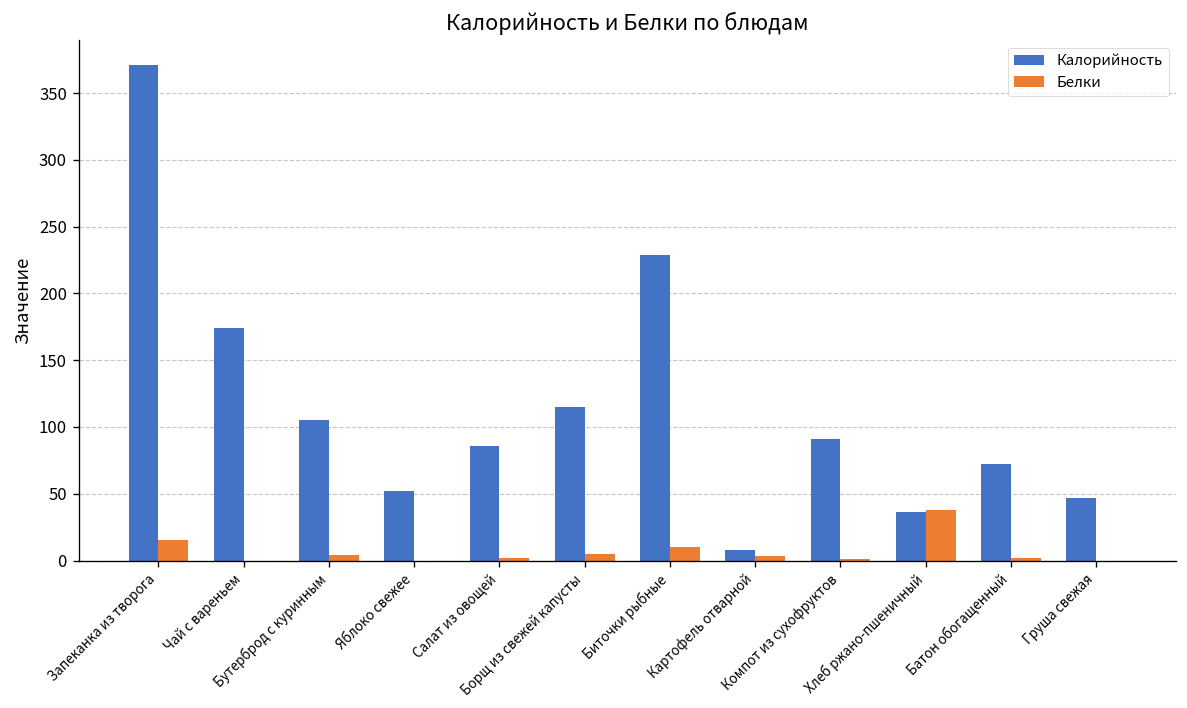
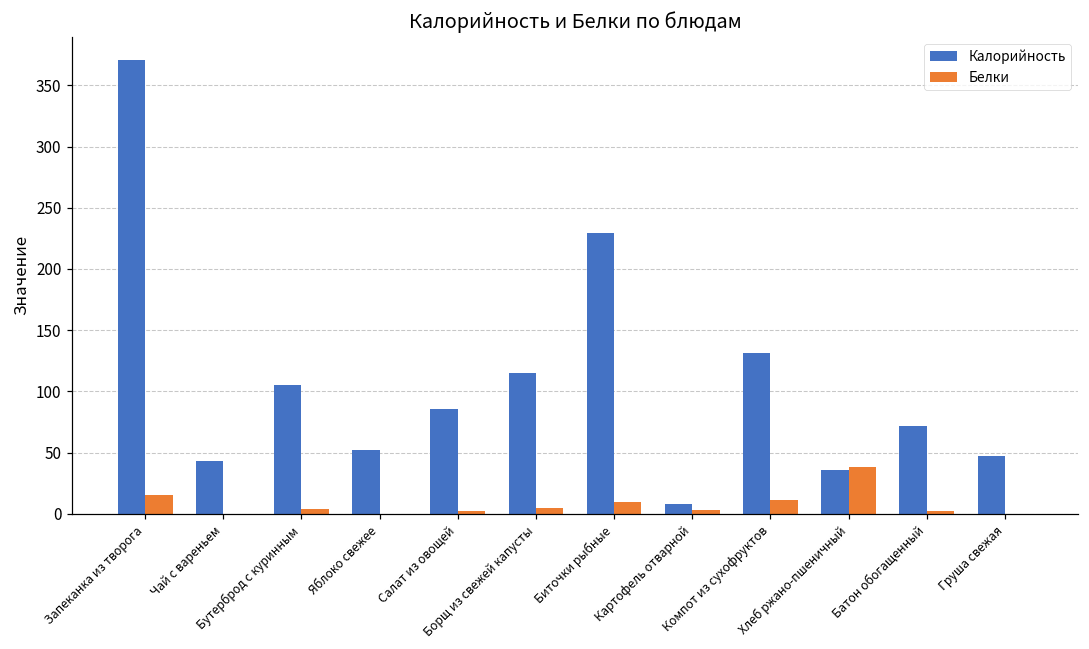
Калорийность, Чай с вареньем: 174 -> 43
Калорийность, Компот из сухофруктов: 91 -> 131
Белки, Компот из сухофруктов: 1 -> 11
